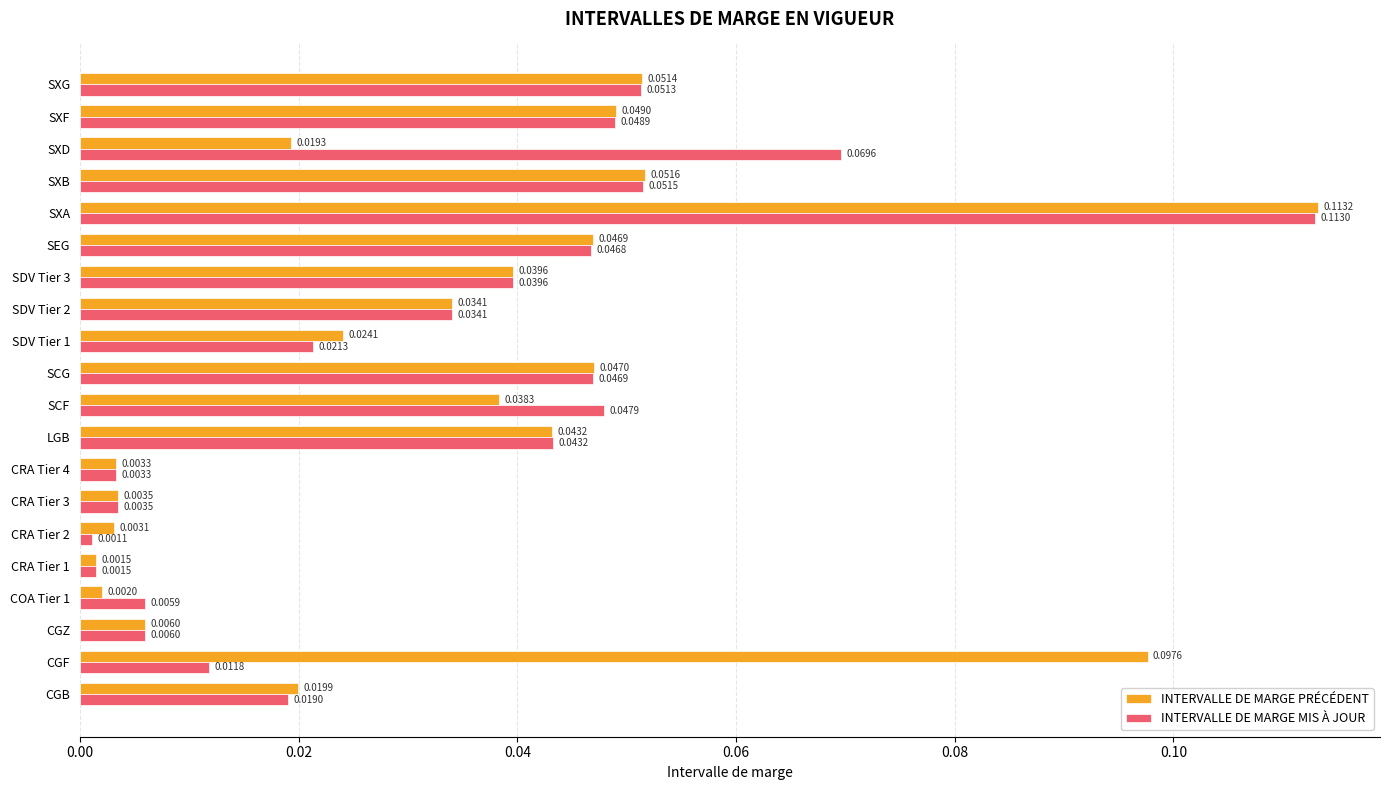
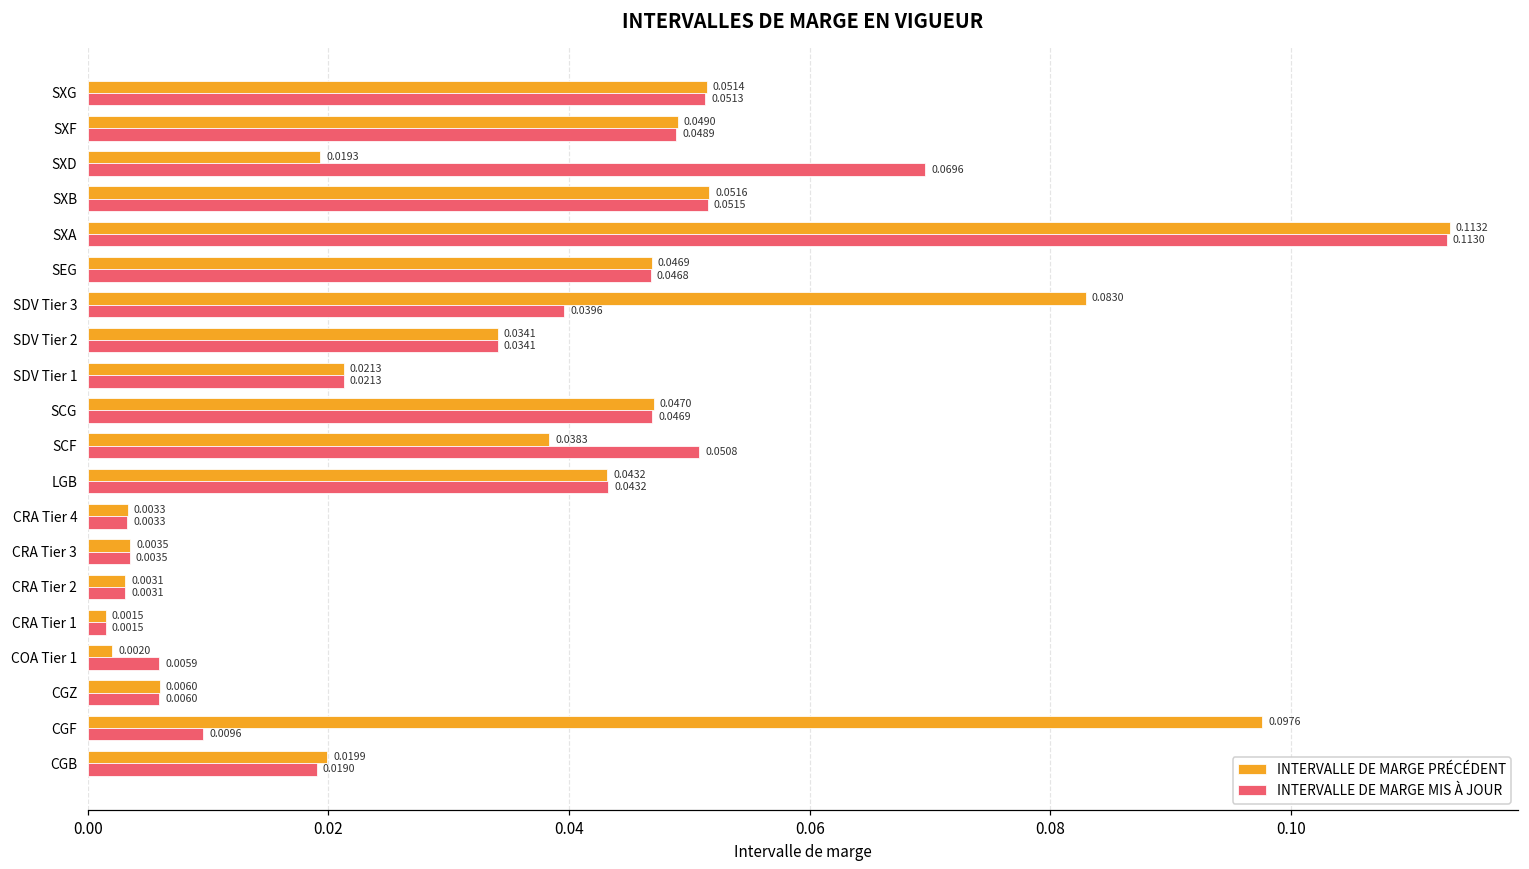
INTERVALLE DE MARGE PRÉCÉDENT, SDV Tier 3: 0.0396 -> 0.0830
INTERVALLE DE MARGE PRÉCÉDENT, SDV Tier 1: 0.0241 -> 0.0213
INTERVALLE DE MARGE MIS À JOUR, SCF: 0.0479 -> 0.0508
INTERVALLE DE MARGE MIS À JOUR, CRA Tier 2: 0.0011 -> 0.0031
INTERVALLE DE MARGE MIS À JOUR, CGF: 0.0118 -> 0.0096
